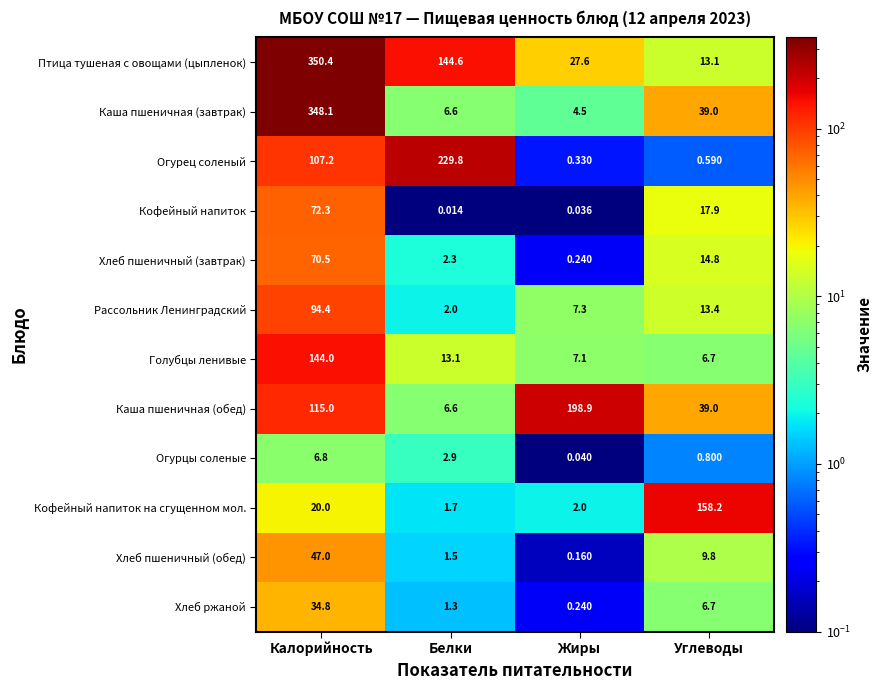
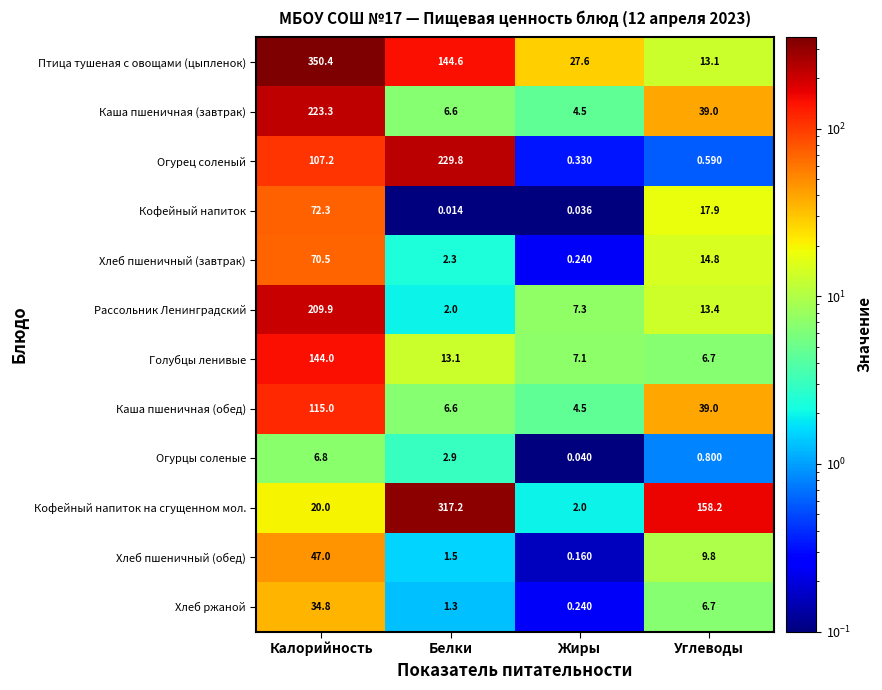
Каша пшеничная (завтрак), Калорийность: 348.1 -> 223.3
Рассольник Ленинградский, Калорийность: 94.4 -> 209.9
Каша пшеничная (обед), Жиры: 198.9 -> 4.5
Кофейный напиток на сгущенном мол., Белки: 1.7 -> 317.2
